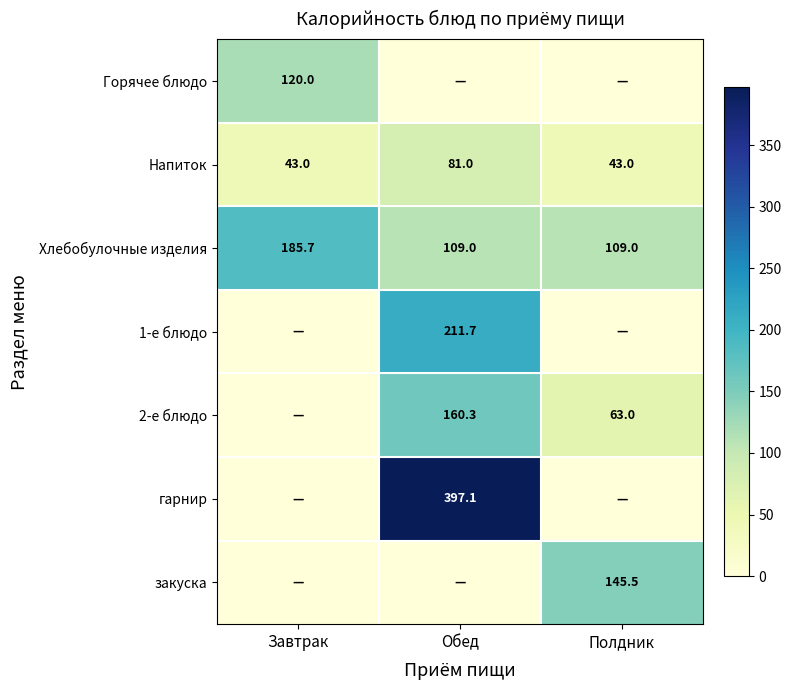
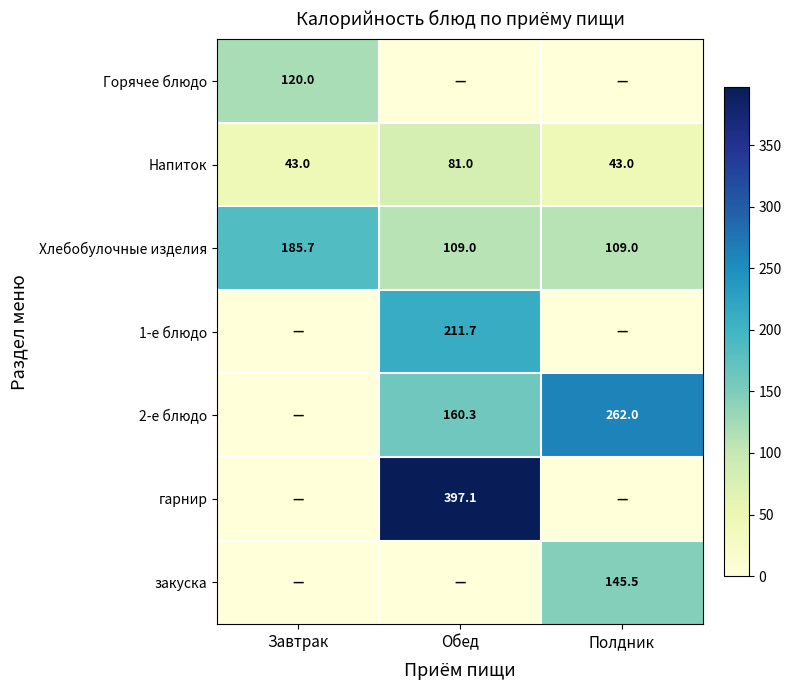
2-е блюдо, Полдник: 63.0 -> 262.0
